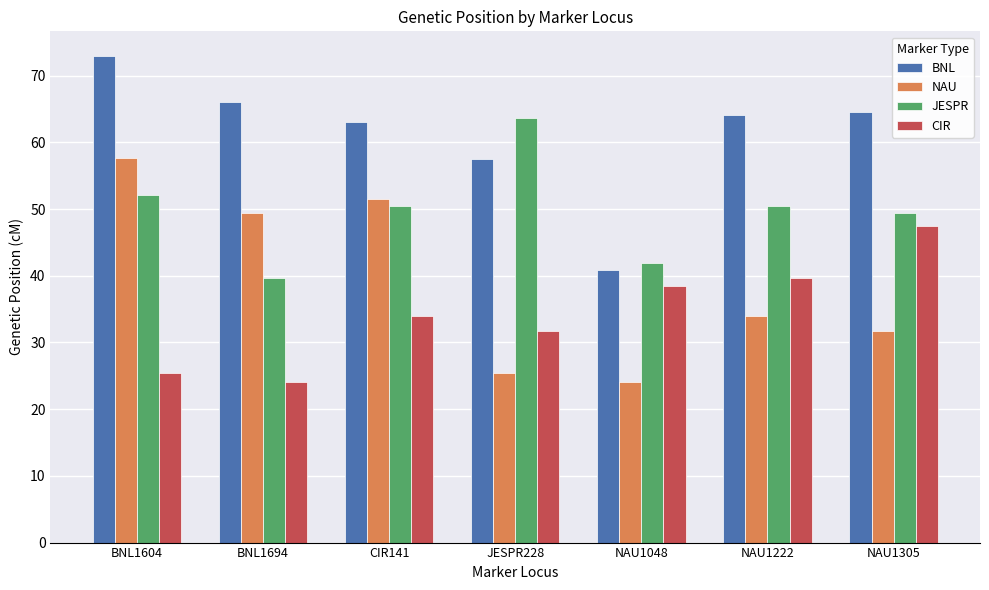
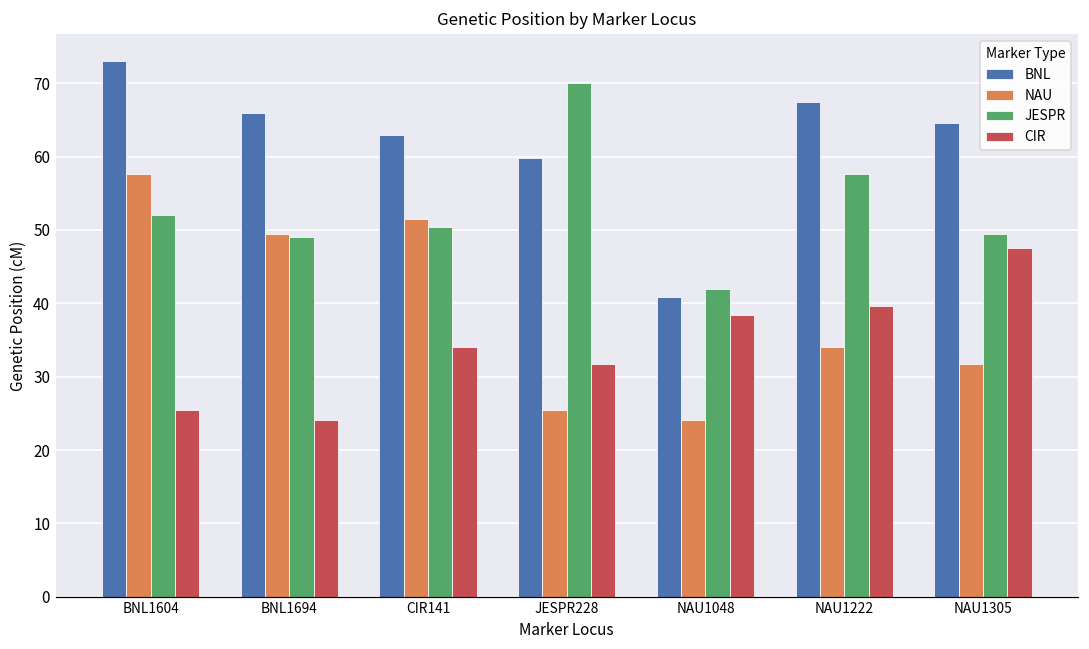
JESPR, BNL1694: 40 -> 49
BNL, JESPR228: 58 -> 60
JESPR, JESPR228: 64 -> 70
BNL, NAU1222: 64 -> 68
JESPR, NAU1222: 50 -> 58
